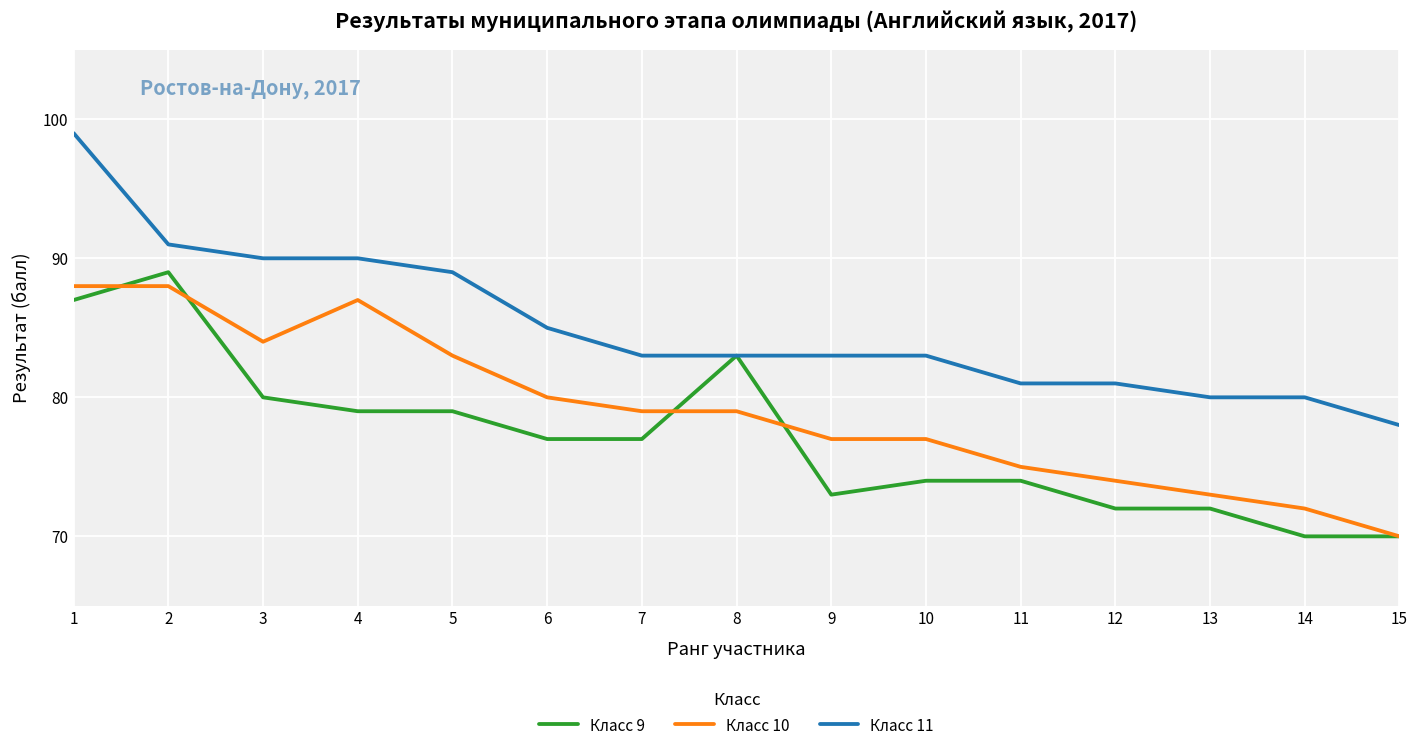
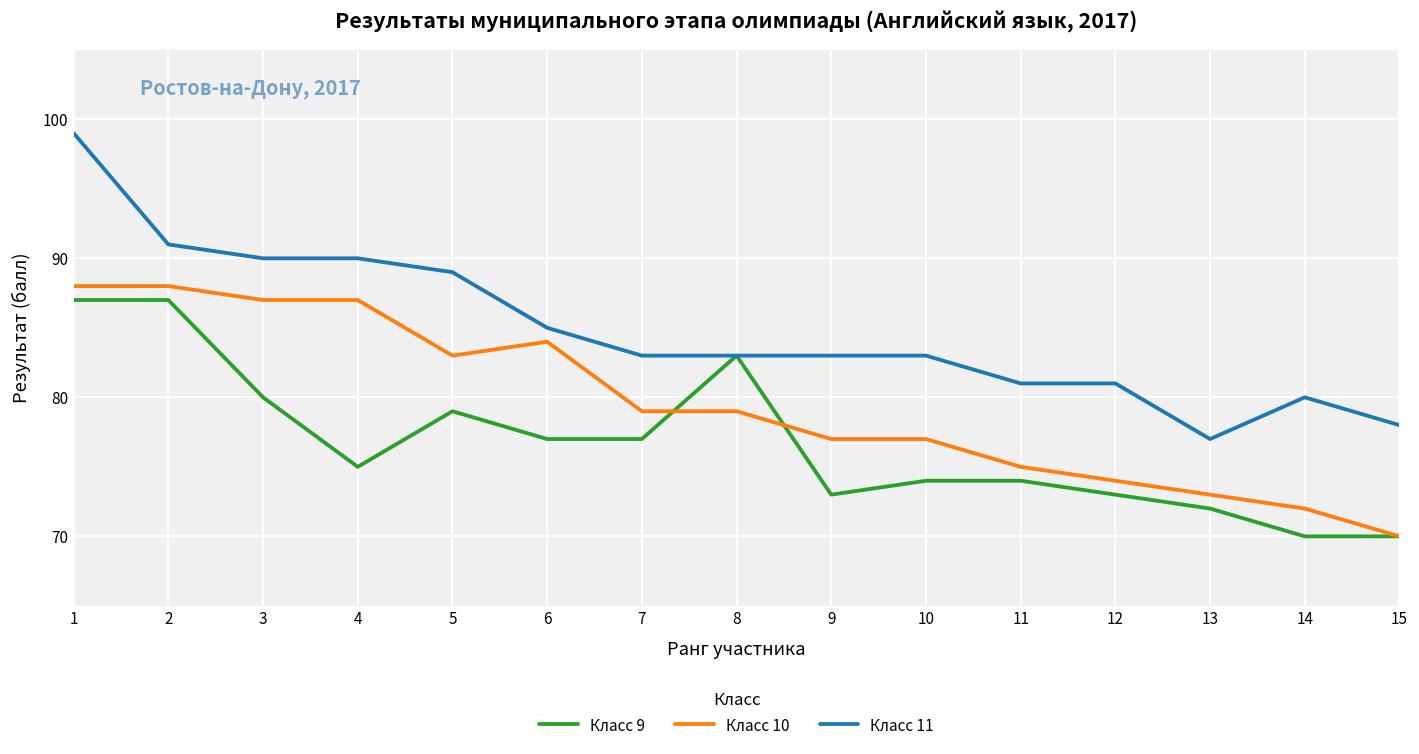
Класс 9, 2: 89 -> 87
Класс 10, 3: 84 -> 87
Класс 9, 4: 79 -> 75
Класс 10, 6: 80 -> 84
Класс 9, 12: 72 -> 73
Класс 11, 13: 80 -> 77
